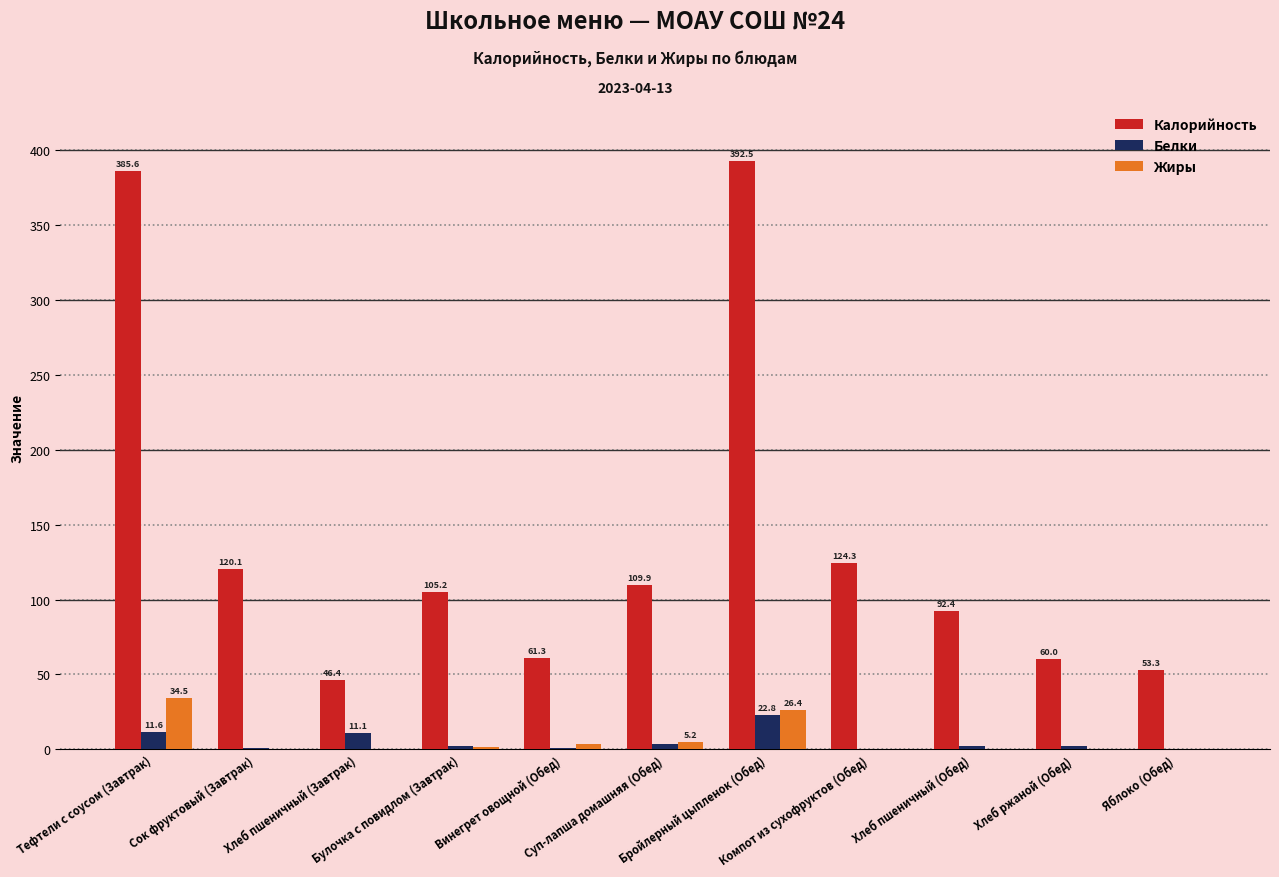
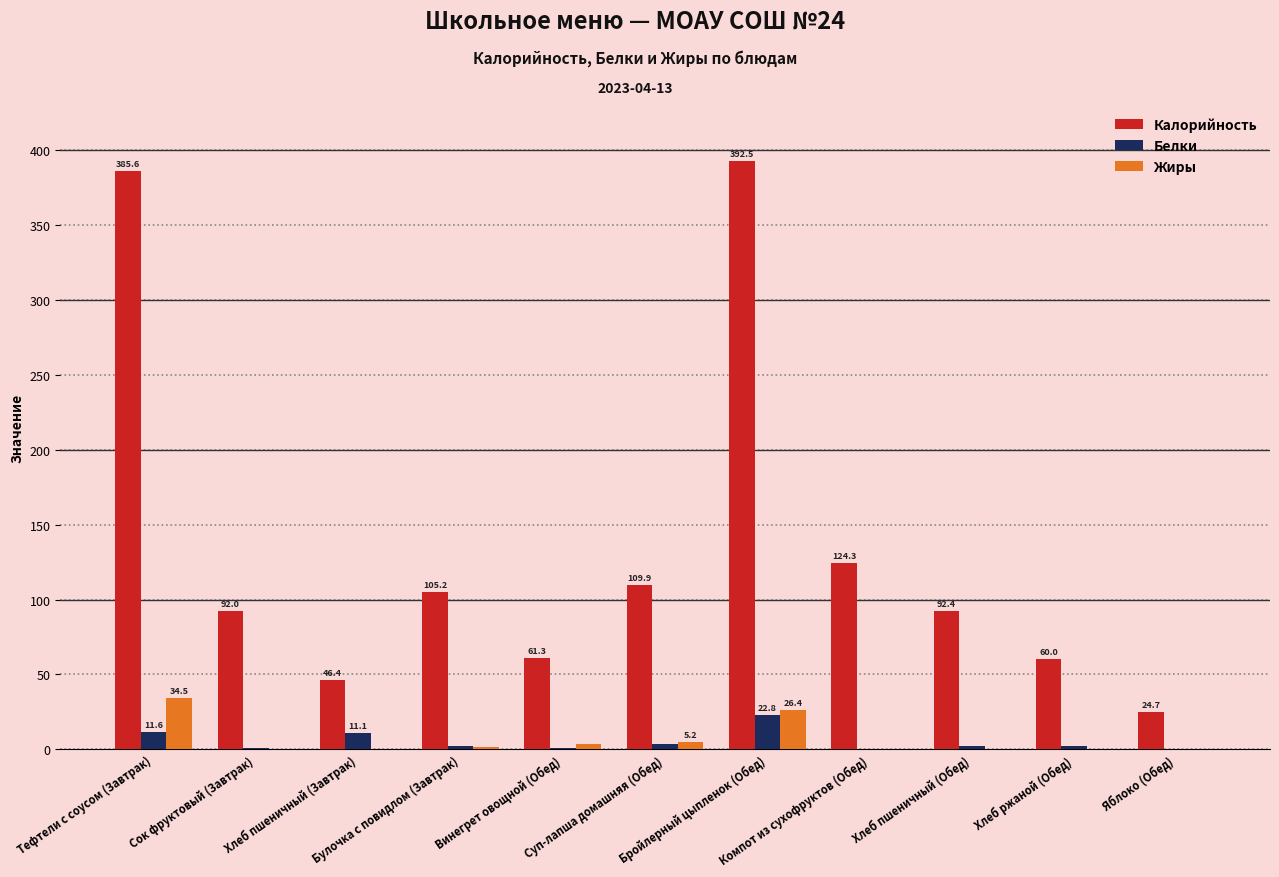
Калорийность, Сок фруктовый (Завтрак): 120.1 -> 92.0
Калорийность, Яблоко (Обед): 53.3 -> 24.7
